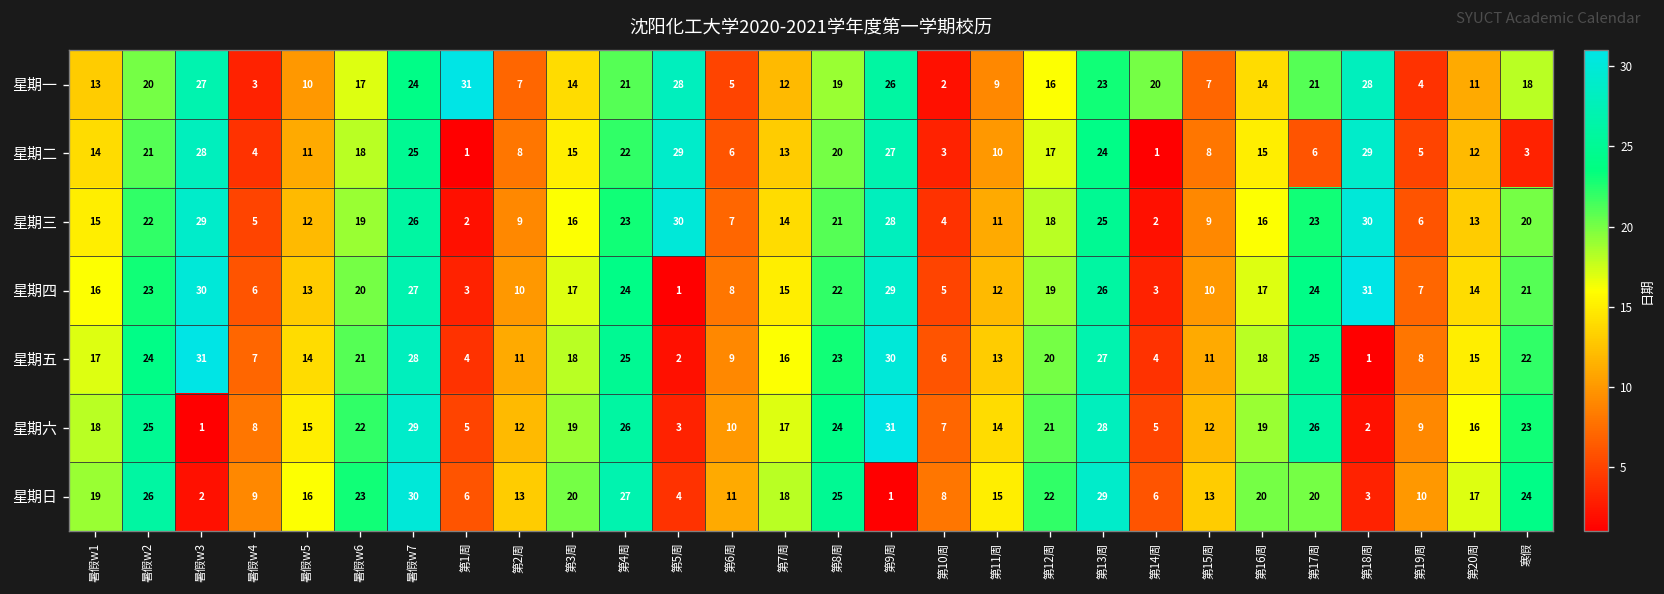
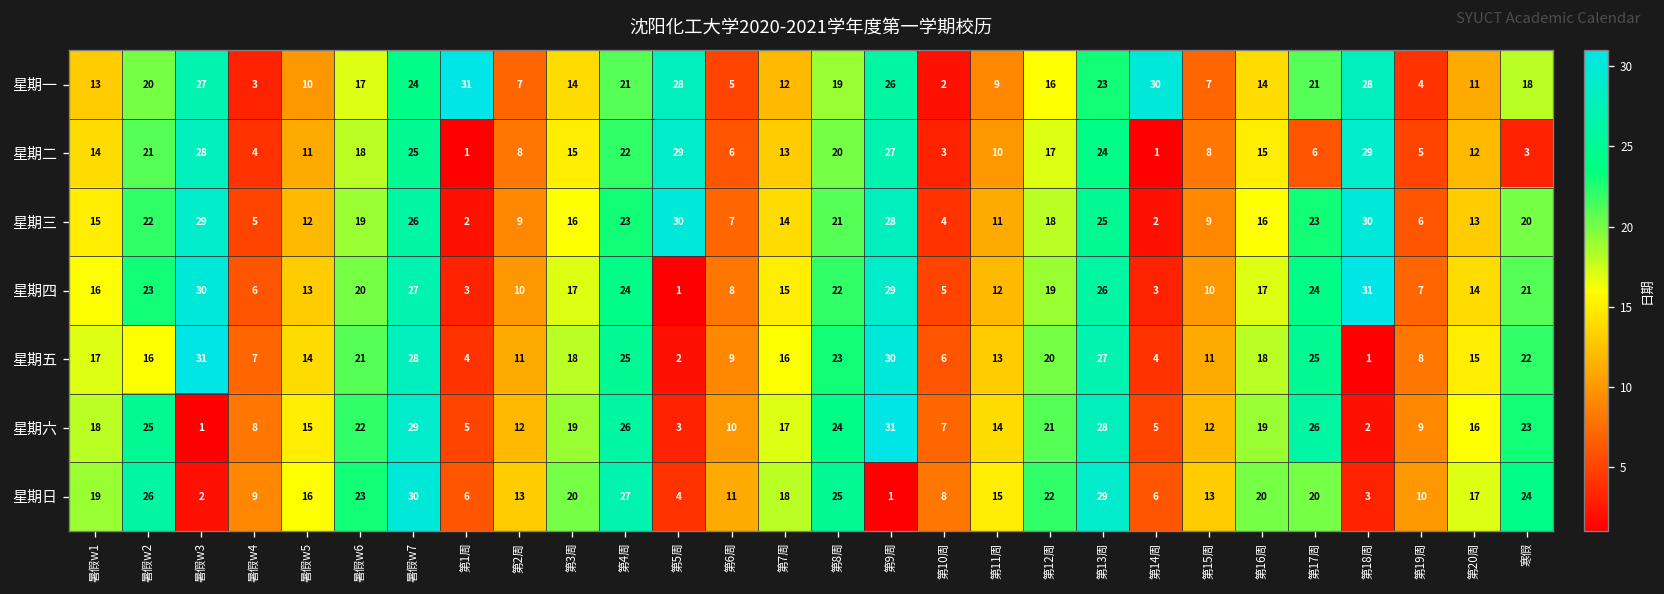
星期一, 第14周: 20 -> 30
星期五, 暑假w2: 24 -> 16
